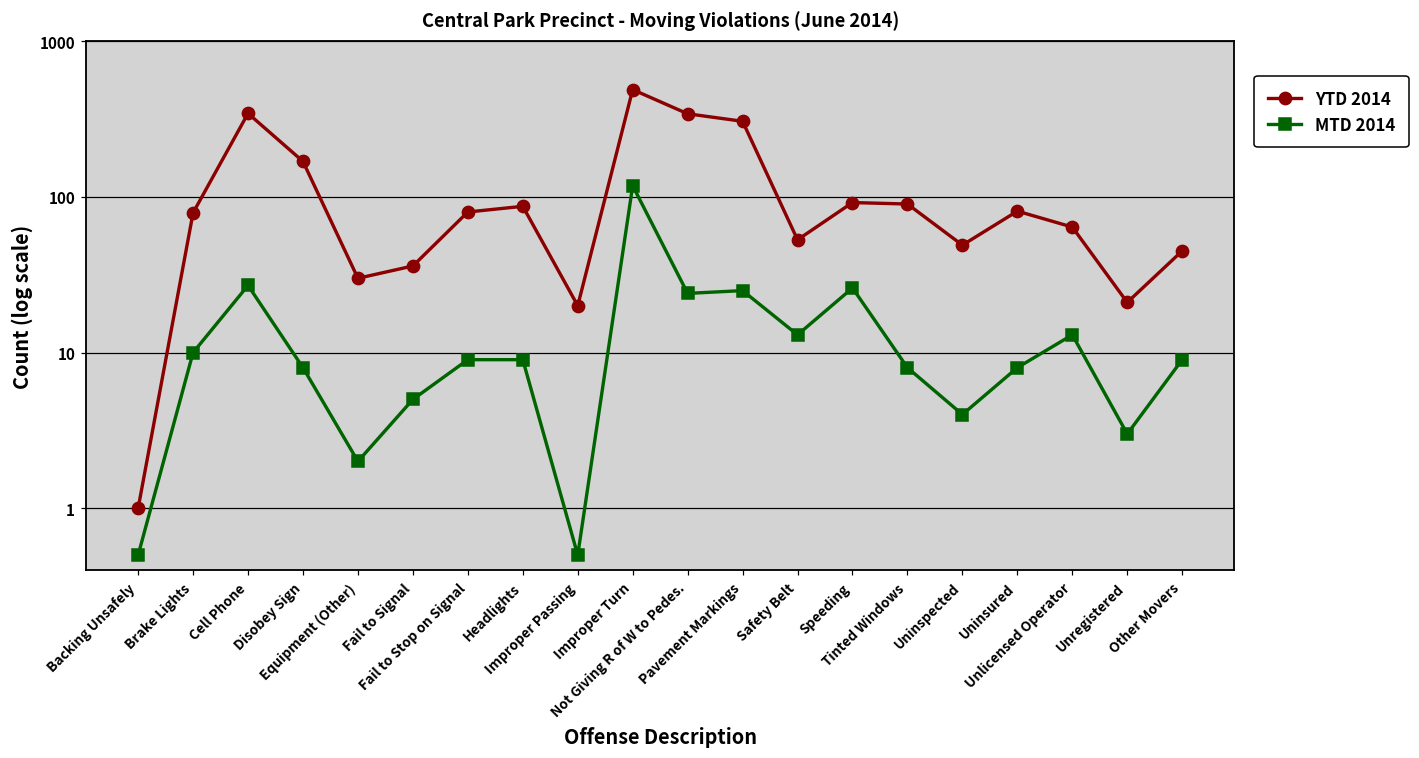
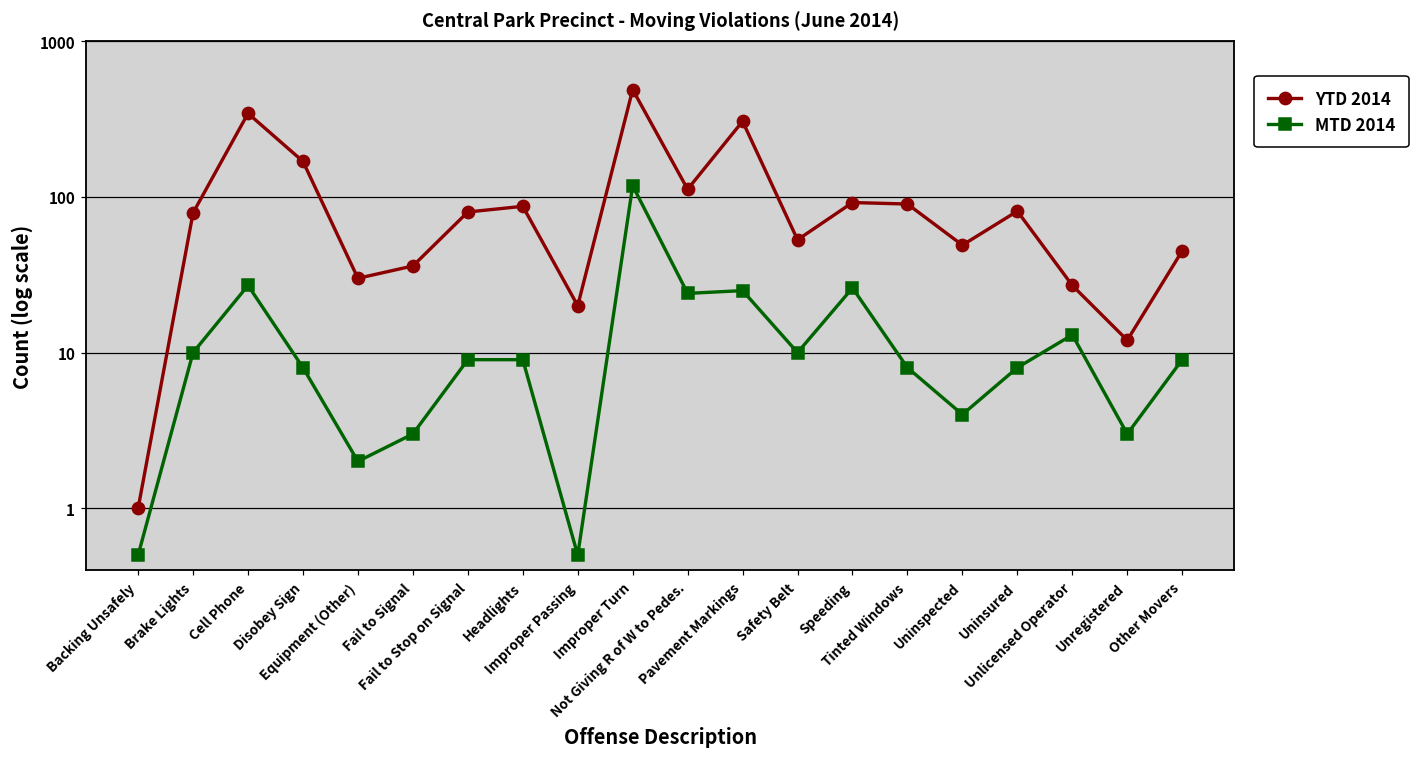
MTD 2014, Fail to Signal: 5 -> 3
YTD 2014, Not Giving R of W to Pedes.: 340 -> 110
MTD 2014, Safety Belt: 13 -> 10
YTD 2014, Unlicensed Operator: 60 -> 27
YTD 2014, Unregistered: 21 -> 12
